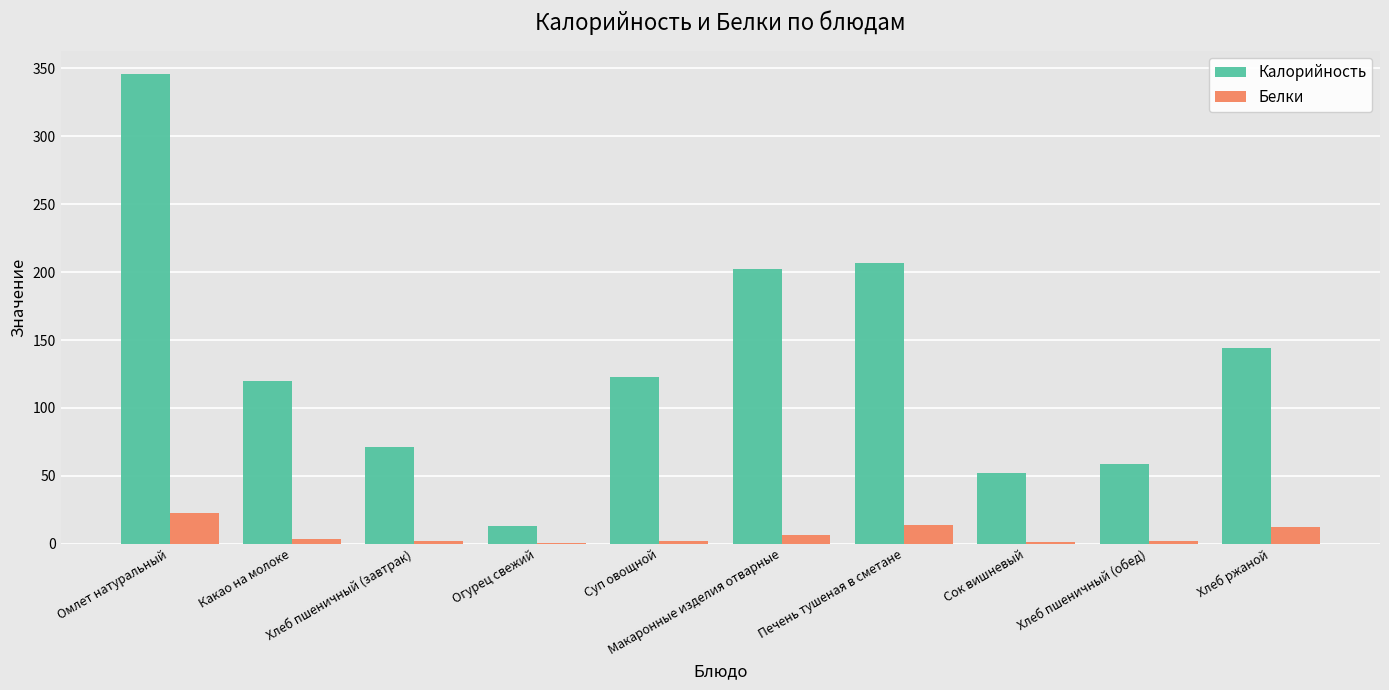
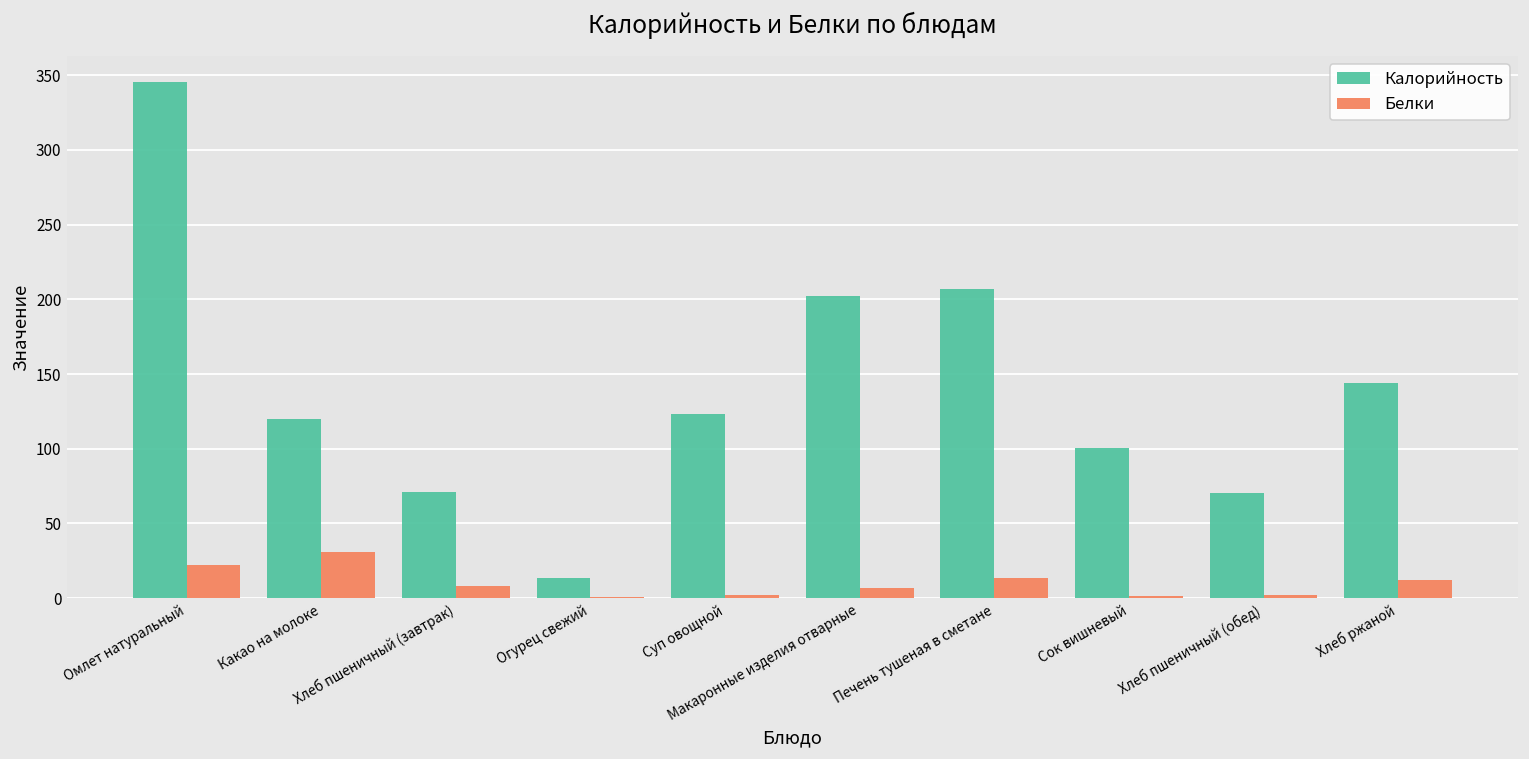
Белки, Какао на молоке: 4 -> 31
Белки, Хлеб пшеничный (завтрак): 2 -> 9
Калорийность, Сок вишневый: 52 -> 100
Калорийность, Хлеб пшеничный (обед): 59 -> 70
